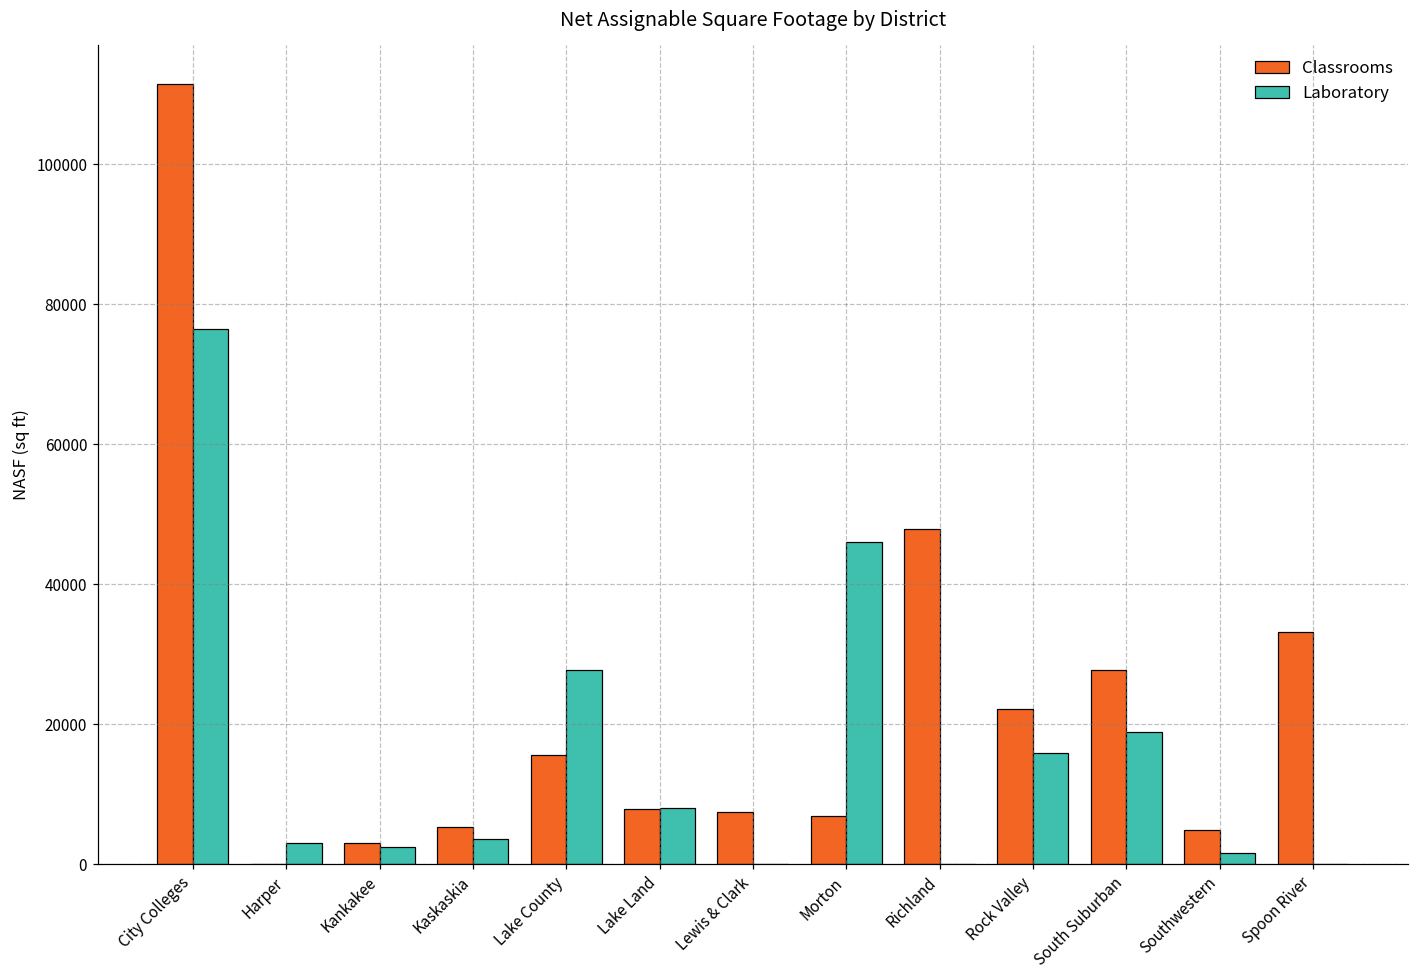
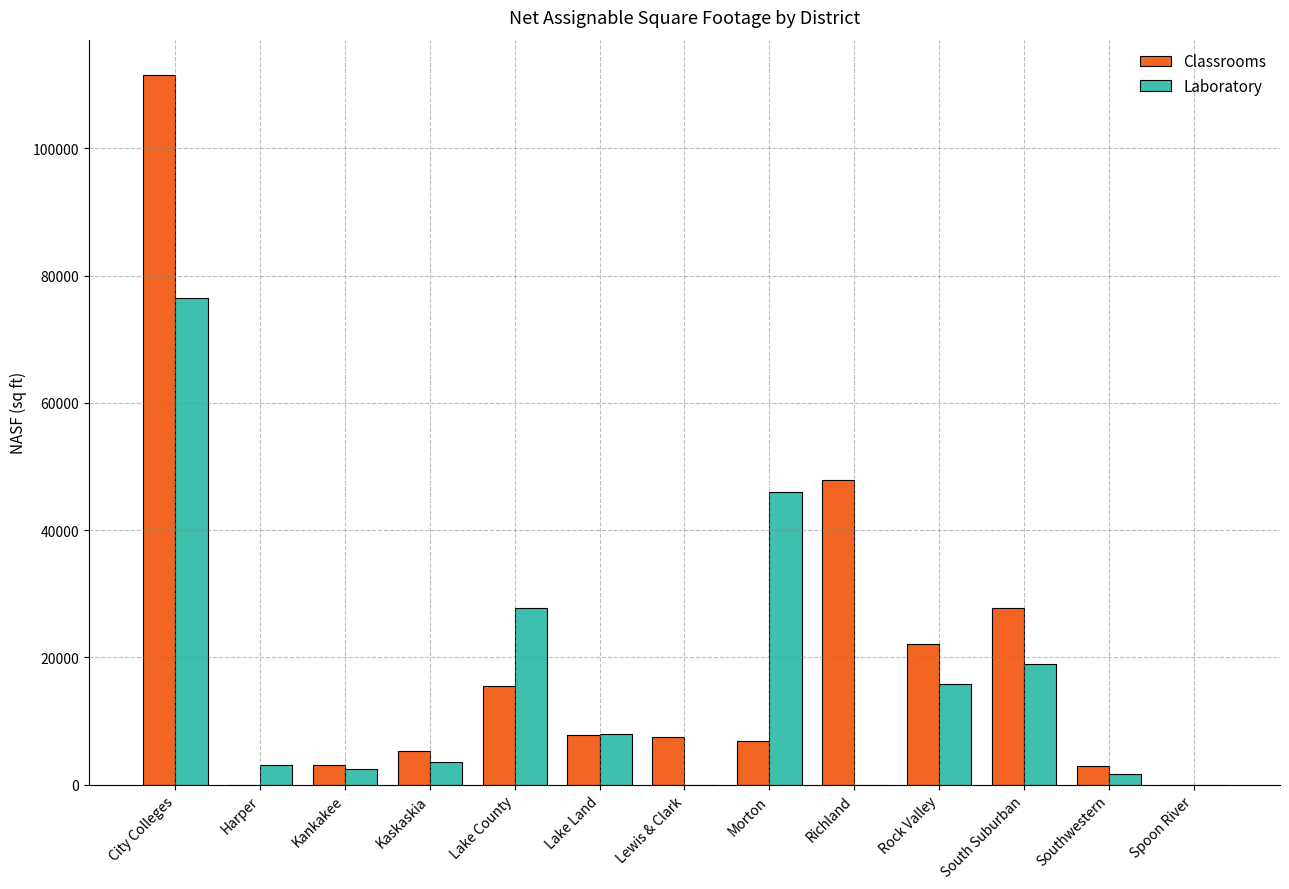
Classrooms, Southwestern: 5000 -> 3000
Classrooms, Spoon River: 33000 -> 0
